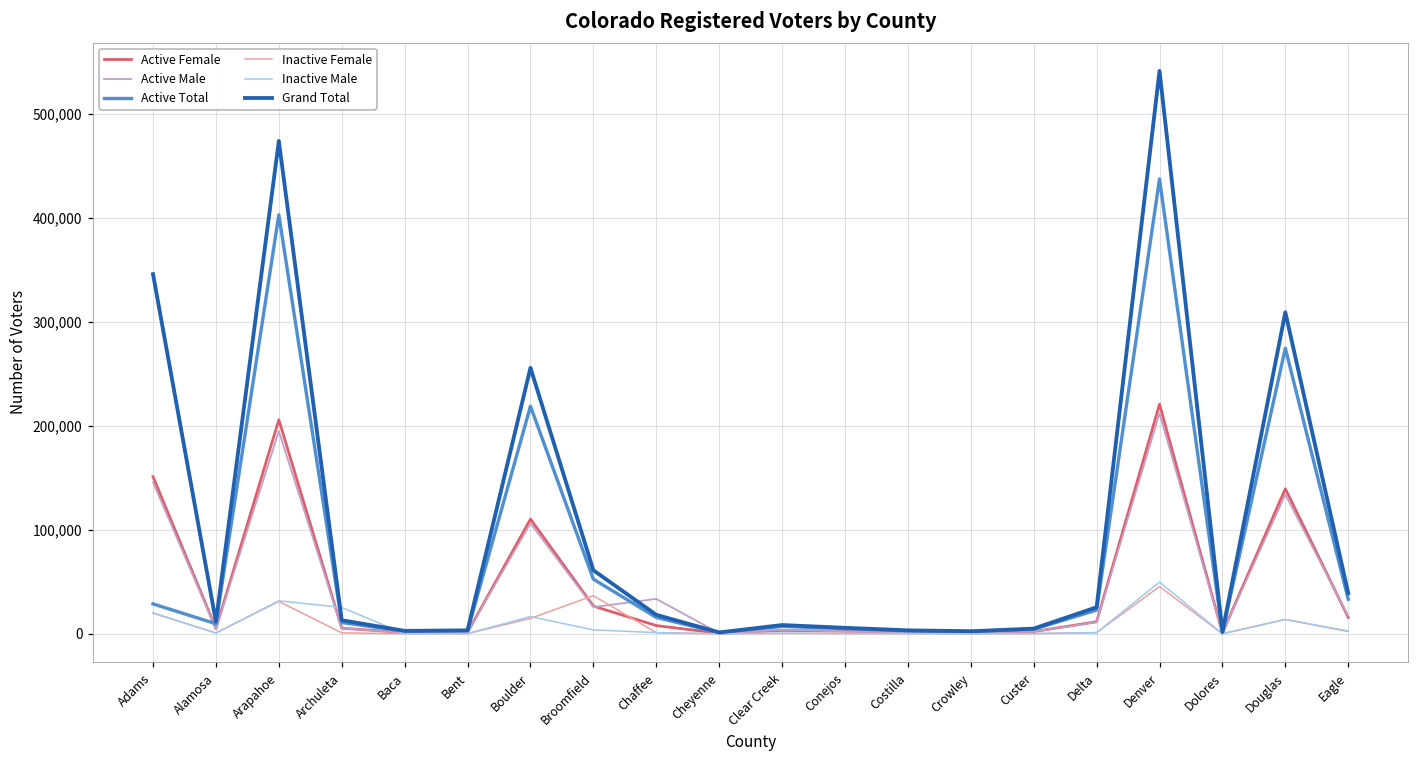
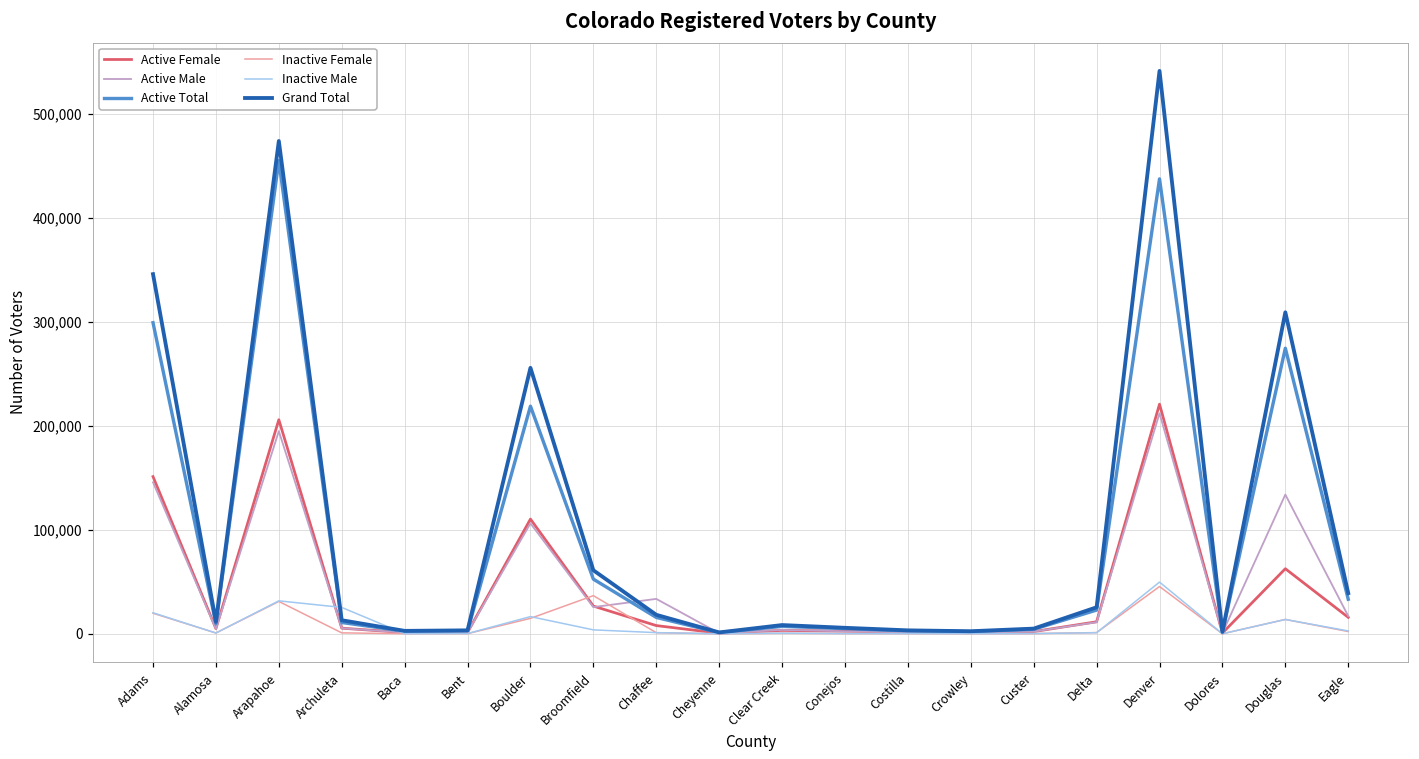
Active Total, Adams: 30,000 -> 300,000
Active Total, Arapahoe: 400,000 -> 460,000
Active Female, Douglas: 140,000 -> 60,000
